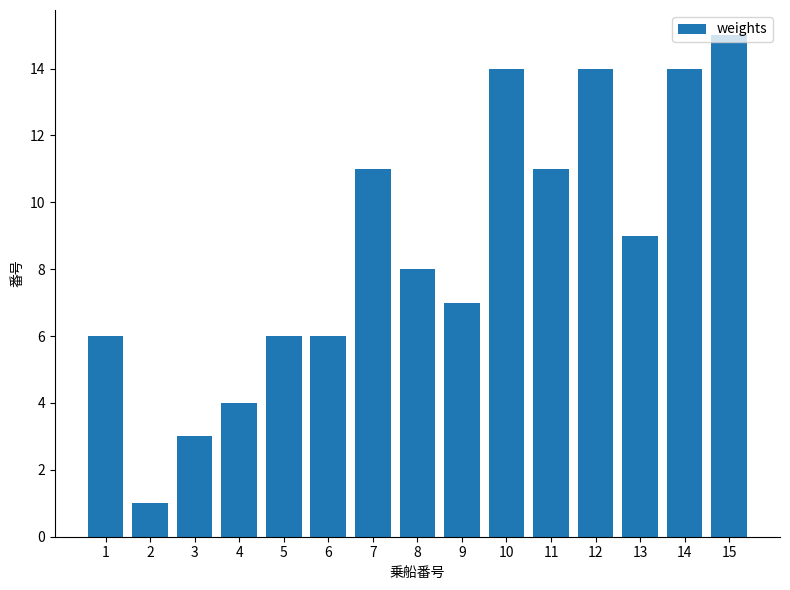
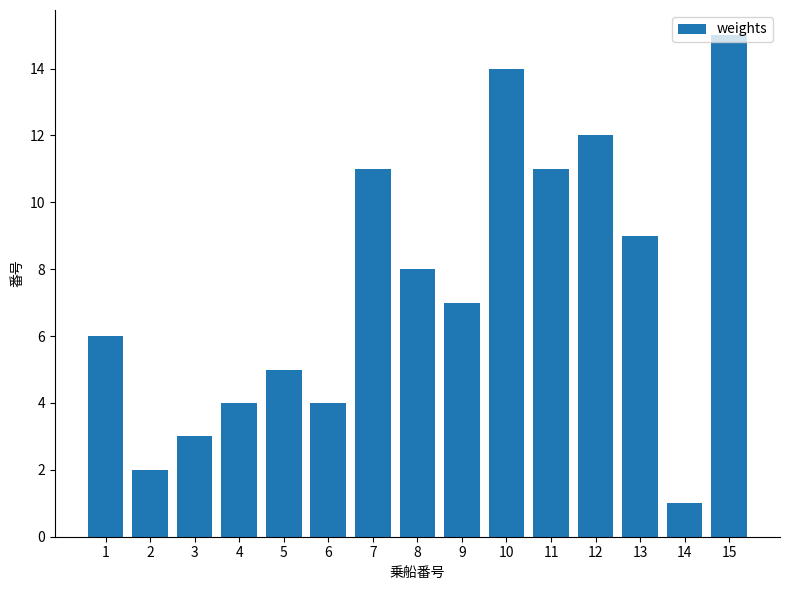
2: 1 -> 2
5: 6 -> 5
6: 6 -> 4
12: 14 -> 12
14: 14 -> 1
